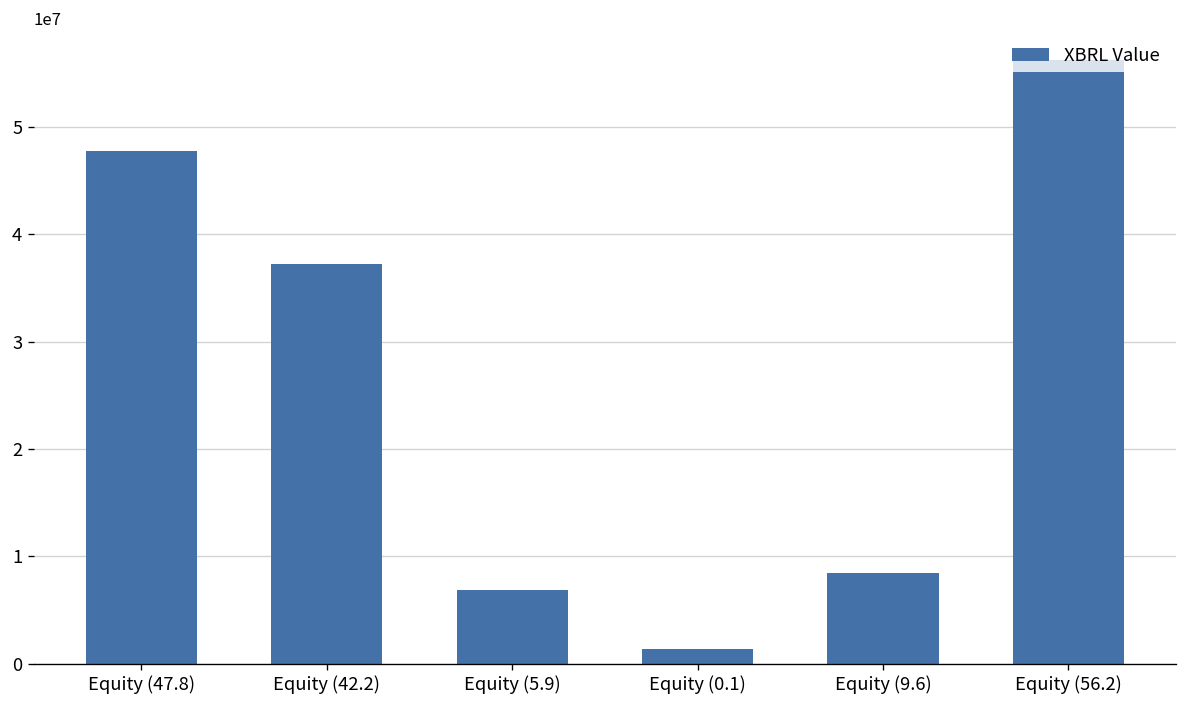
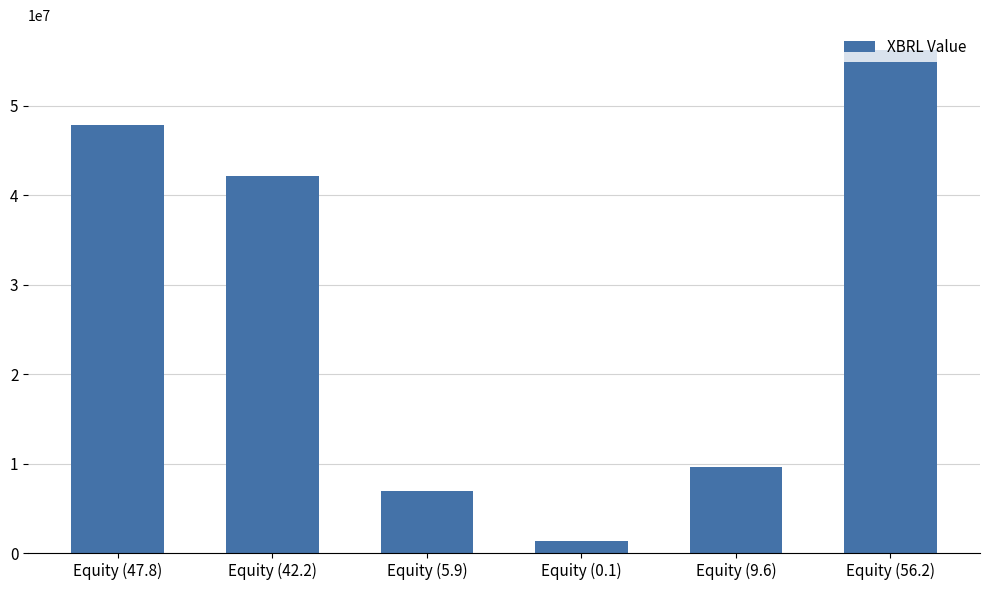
Equity (42.2): 37000000 -> 42000000
Equity (9.6): 8000000 -> 10000000
